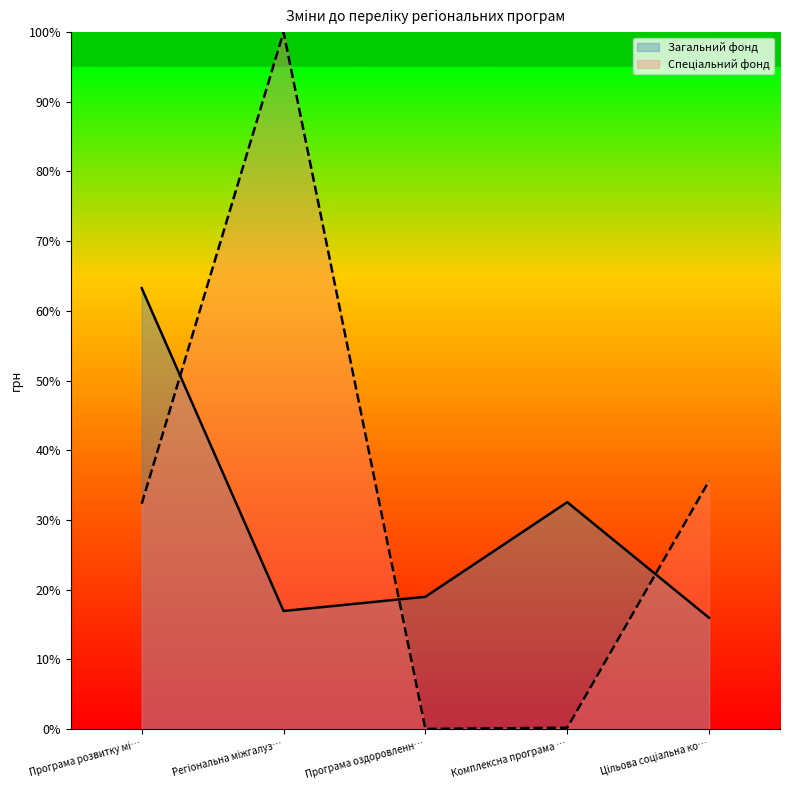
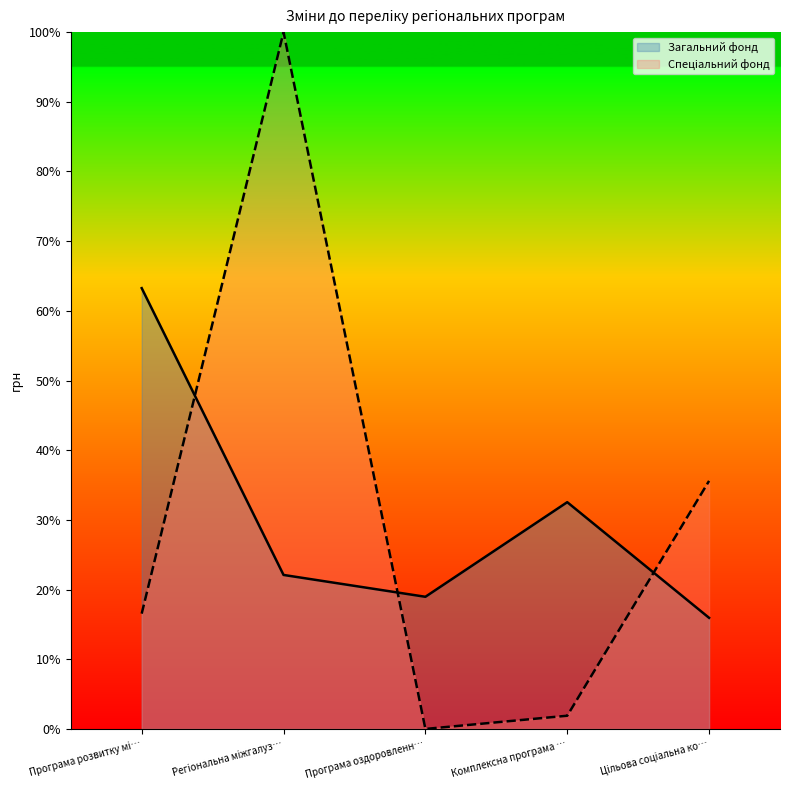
Спеціальний фонд, Програма розвитку мі…: 32% -> 17%
Загальний фонд, Регіональна міжгалуз…: 17% -> 22%
Спеціальний фонд, Комплексна програма …: 0% -> 2%
